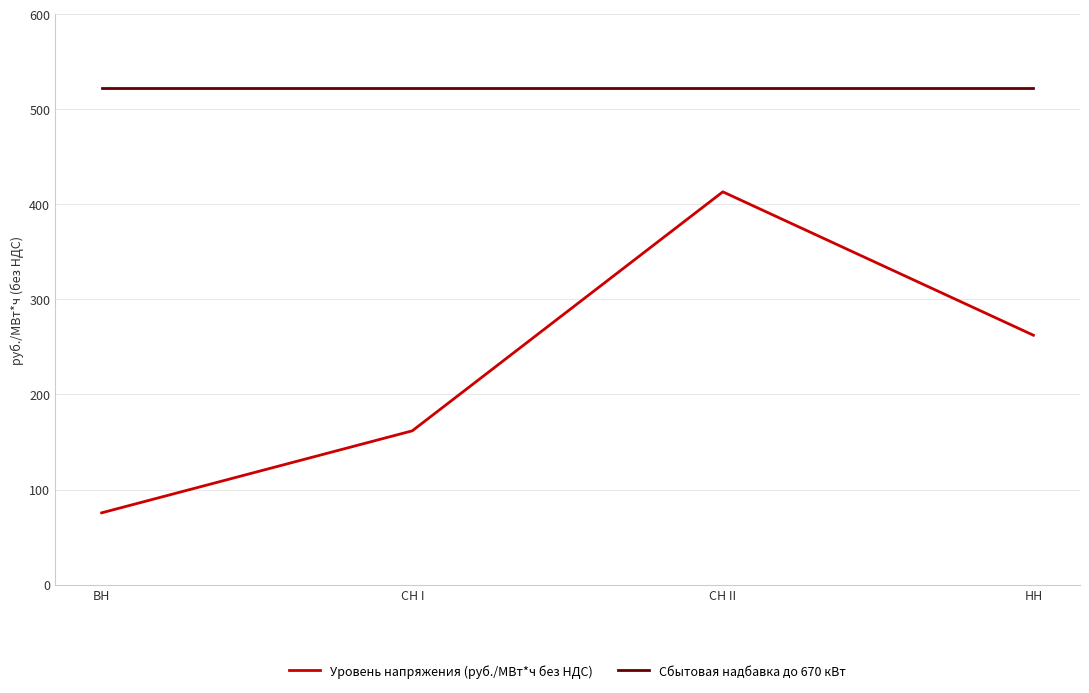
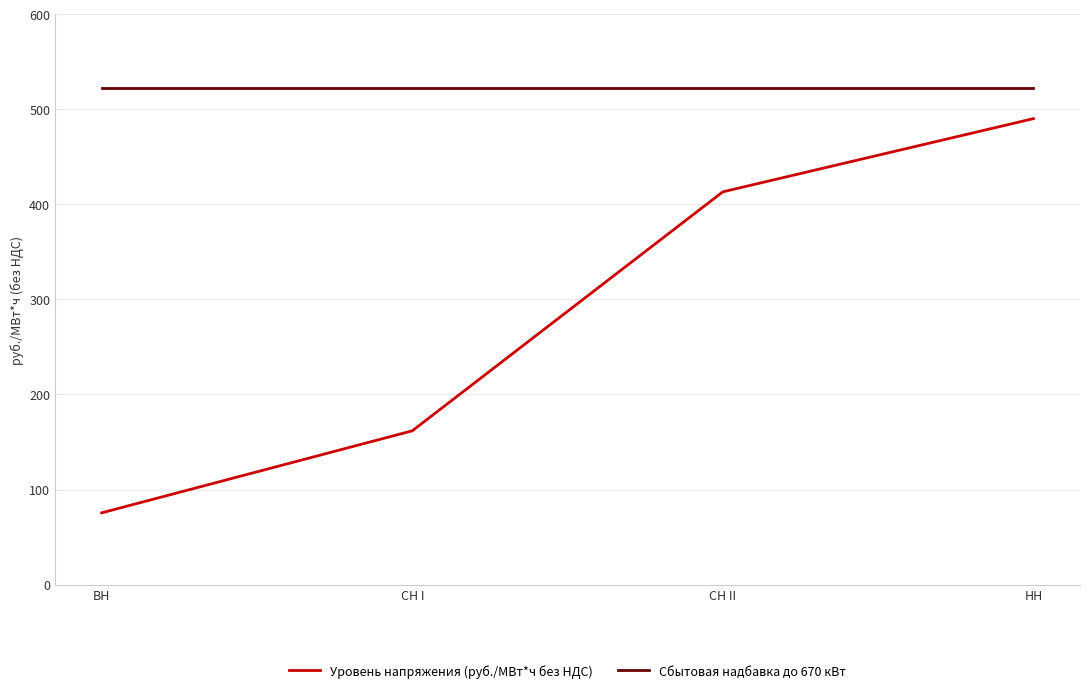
Уровень напряжения (руб./МВт*ч без НДС), НН: 260 -> 490
